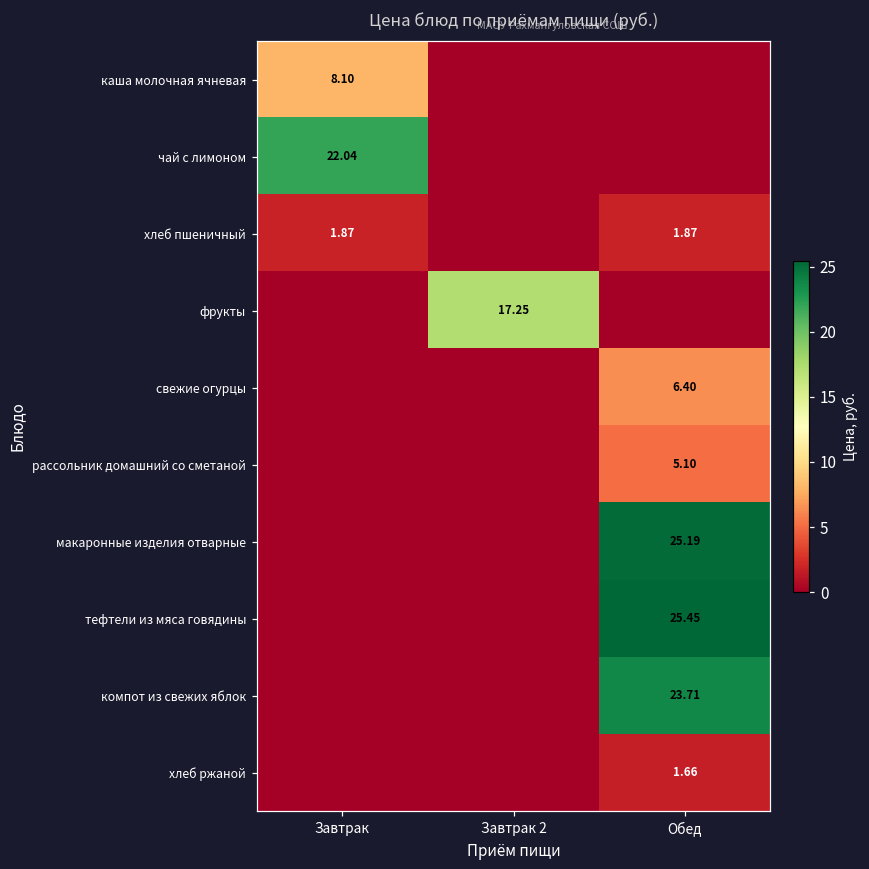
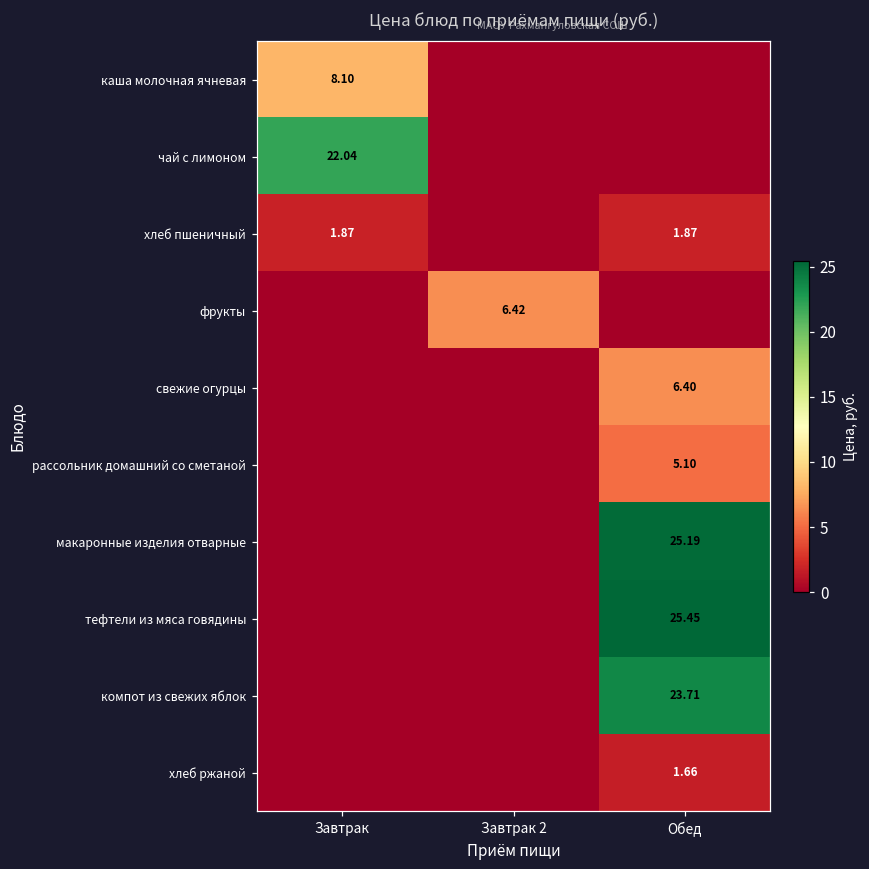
фрукты, Завтрак 2: 17.25 -> 6.42
